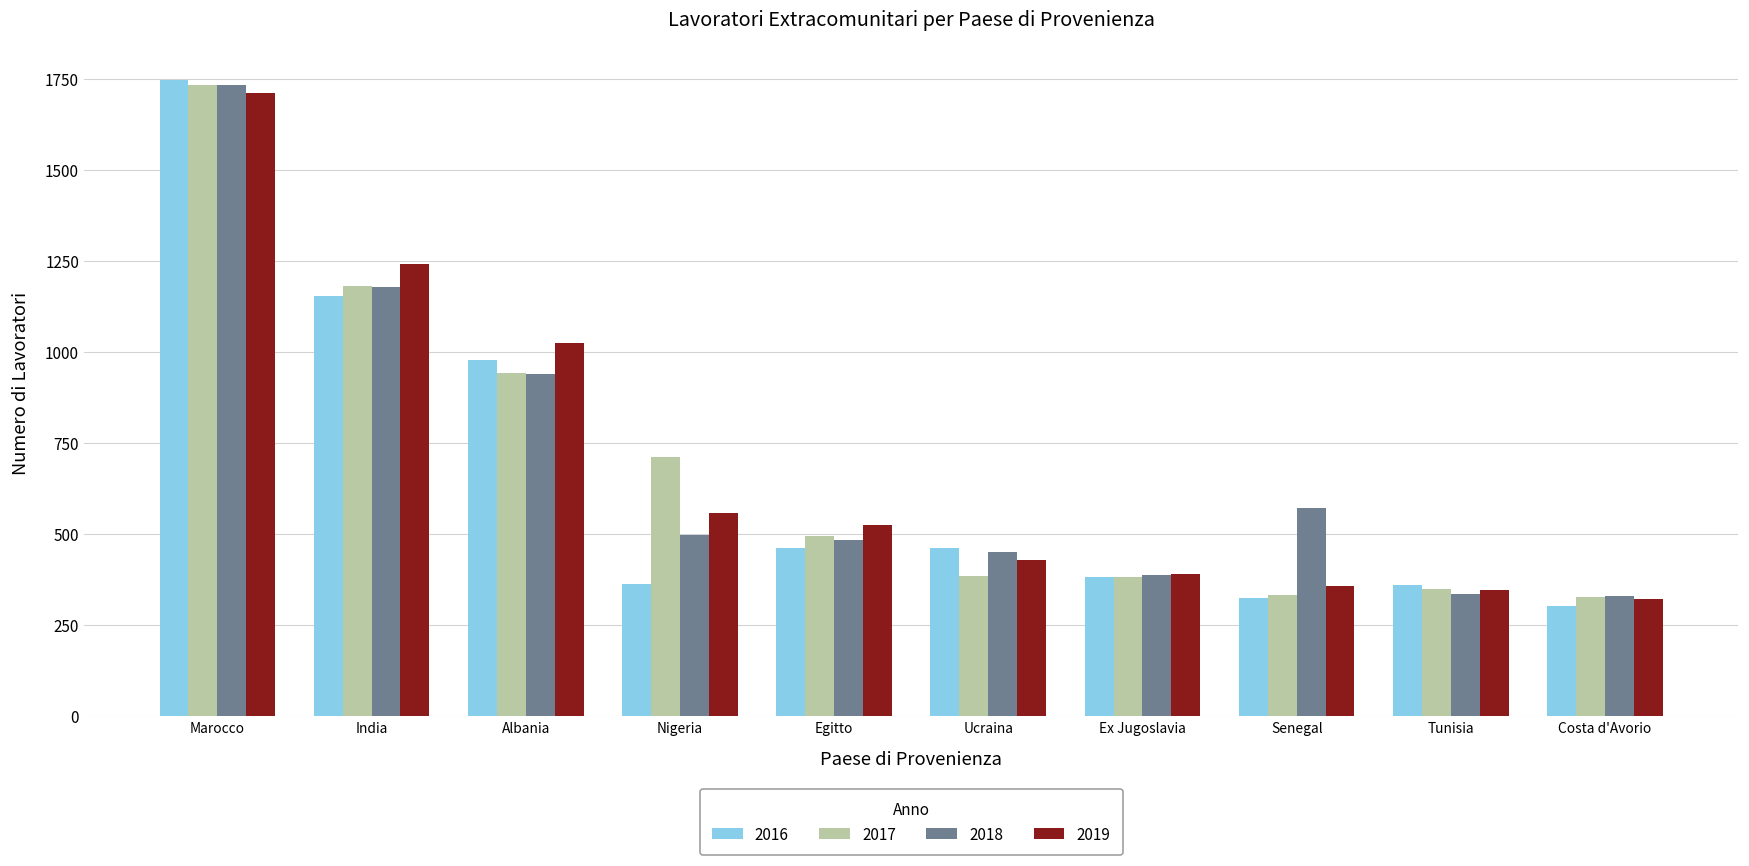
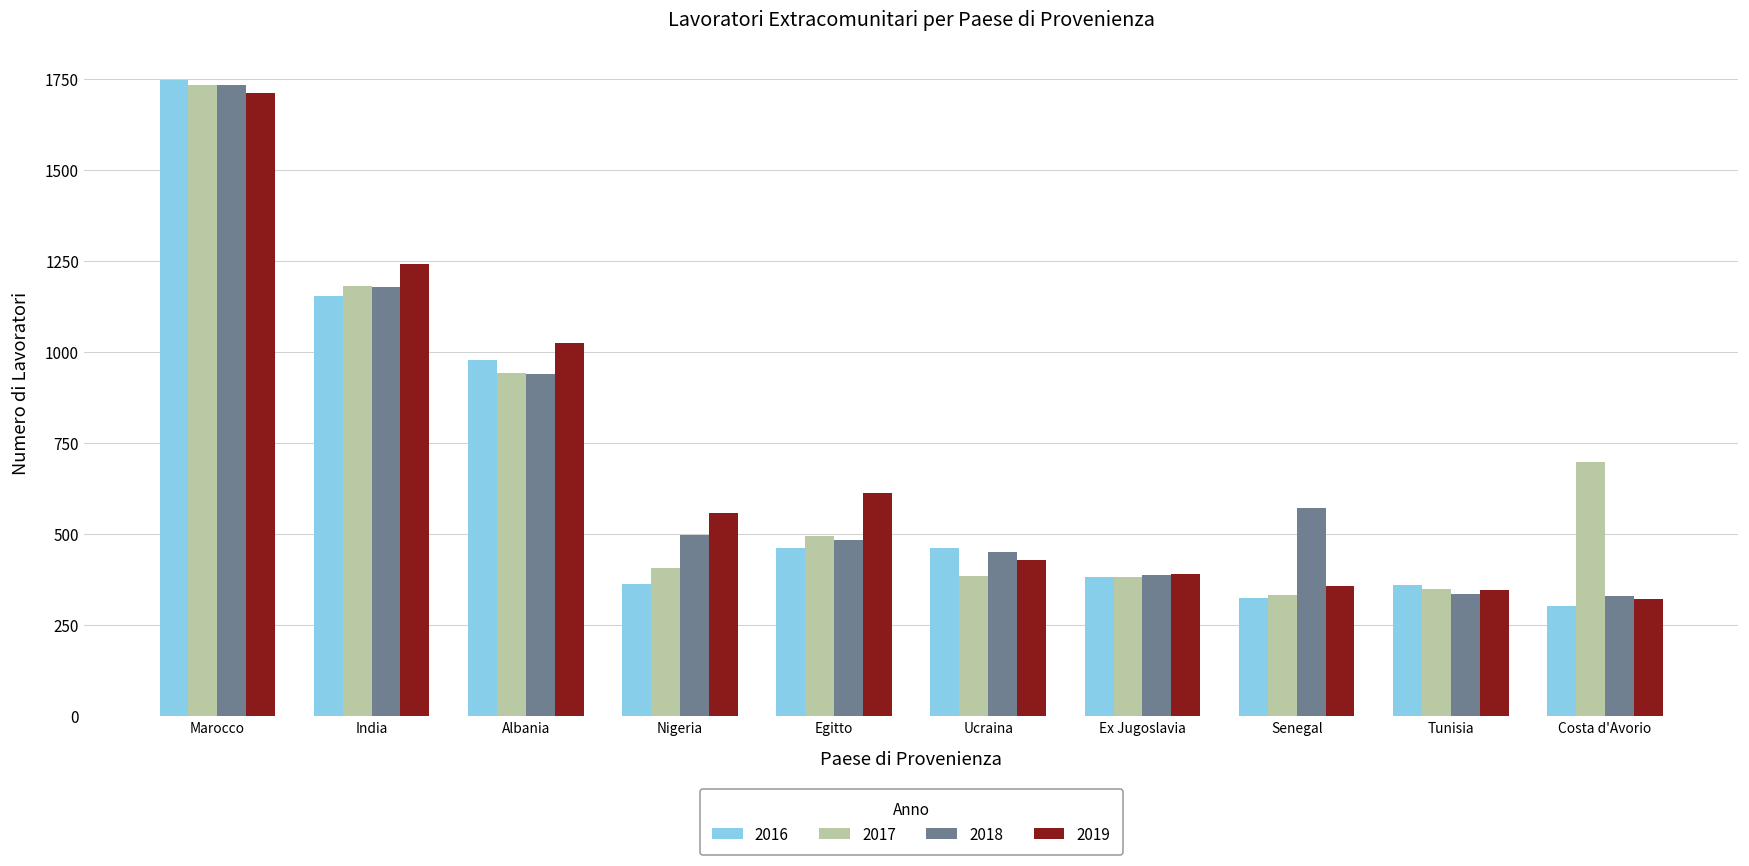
2017, Nigeria: 710 -> 410
2019, Egitto: 520 -> 610
2017, Costa d'Avorio: 330 -> 700
